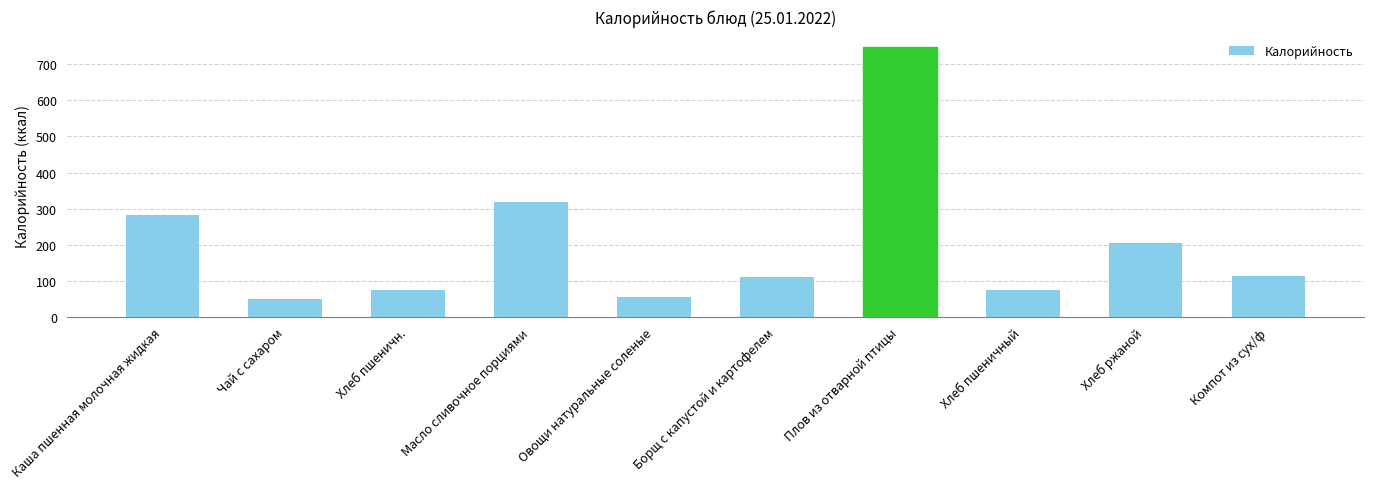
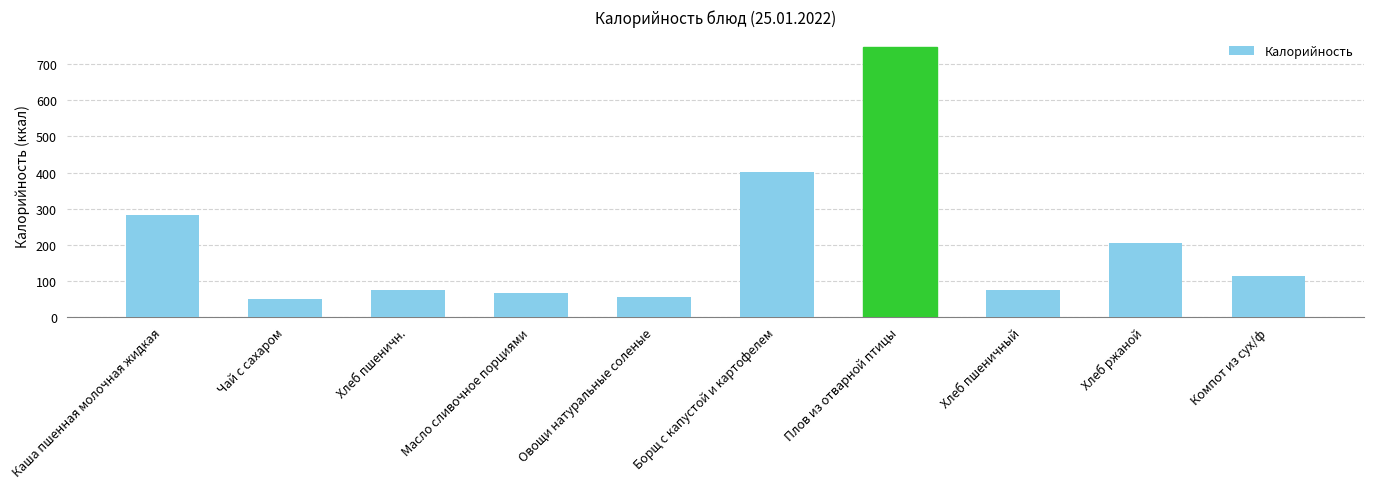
Масло сливочное порциями: 320 -> 70
Борщ с капустой и картофелем: 110 -> 400
